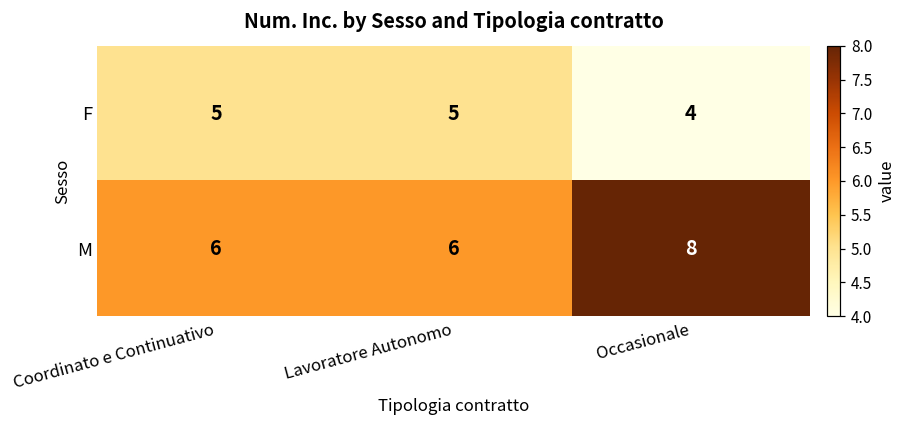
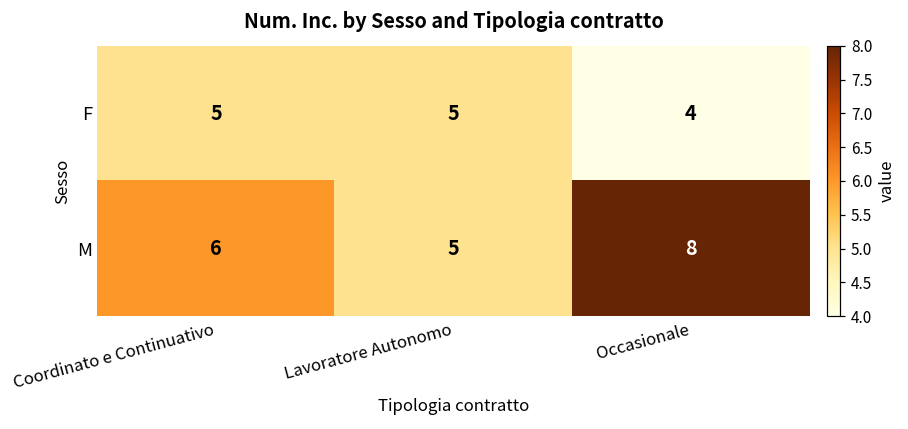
M, Lavoratore Autonomo: 6 -> 5
